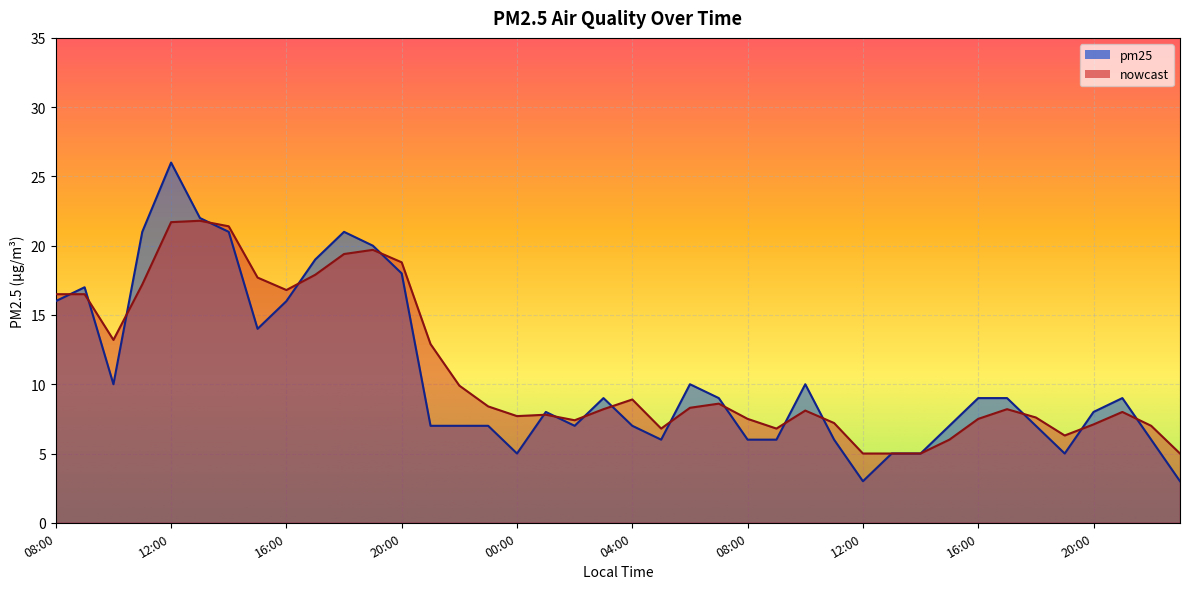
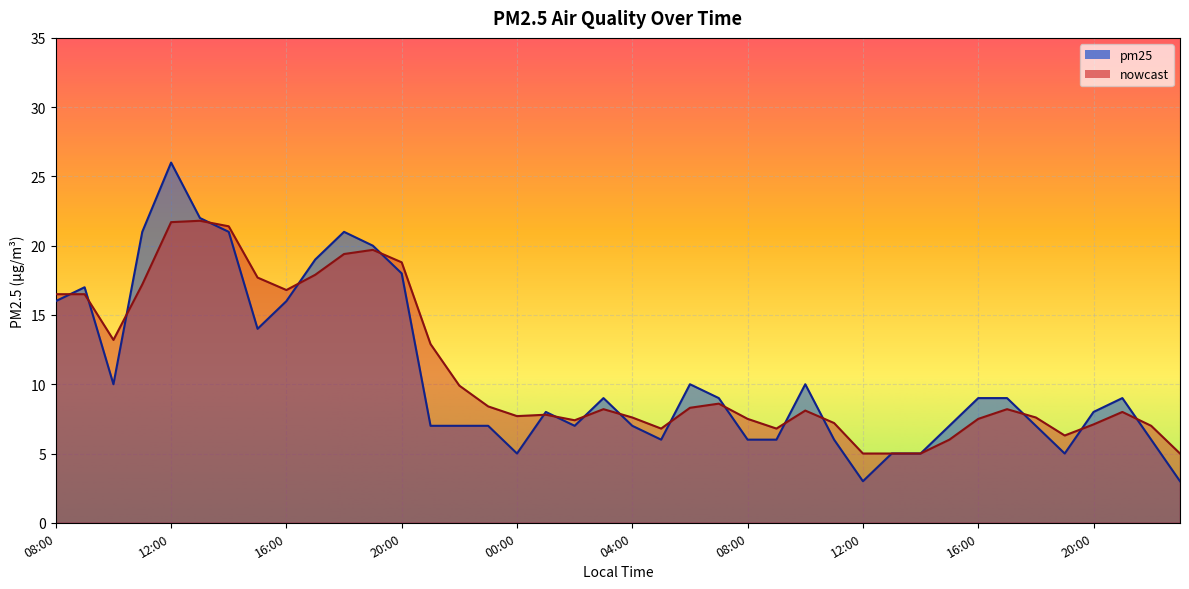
nowcast, 04:00: 8.9 -> 7.6
